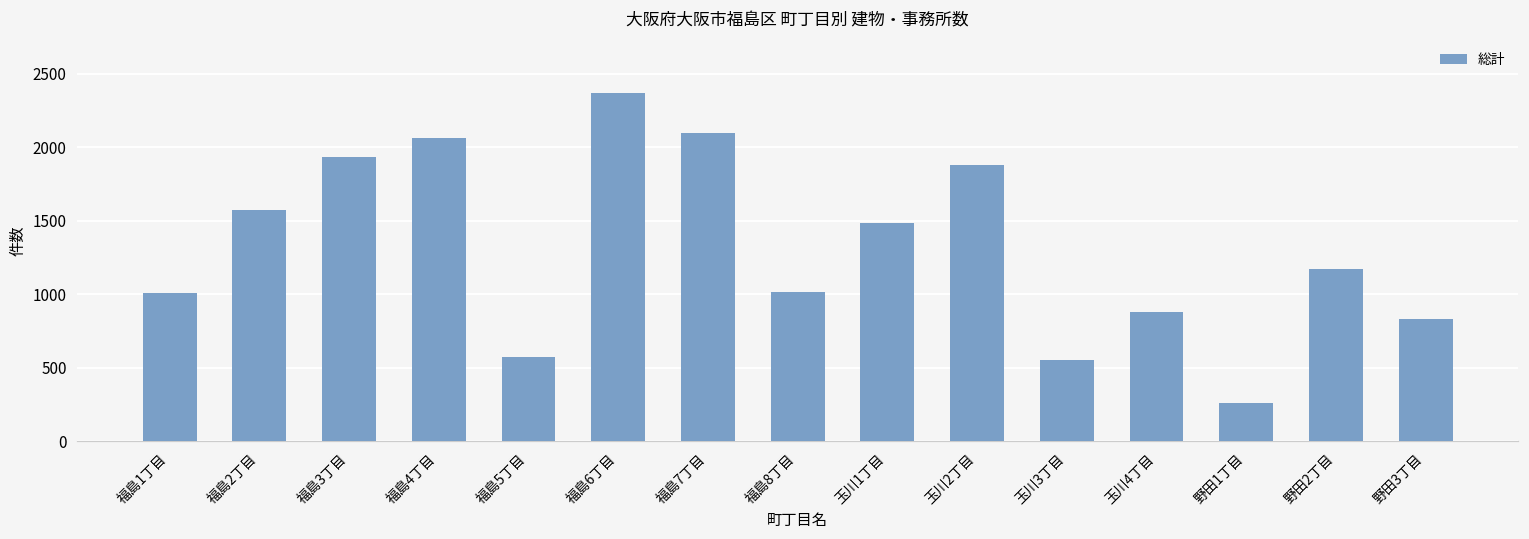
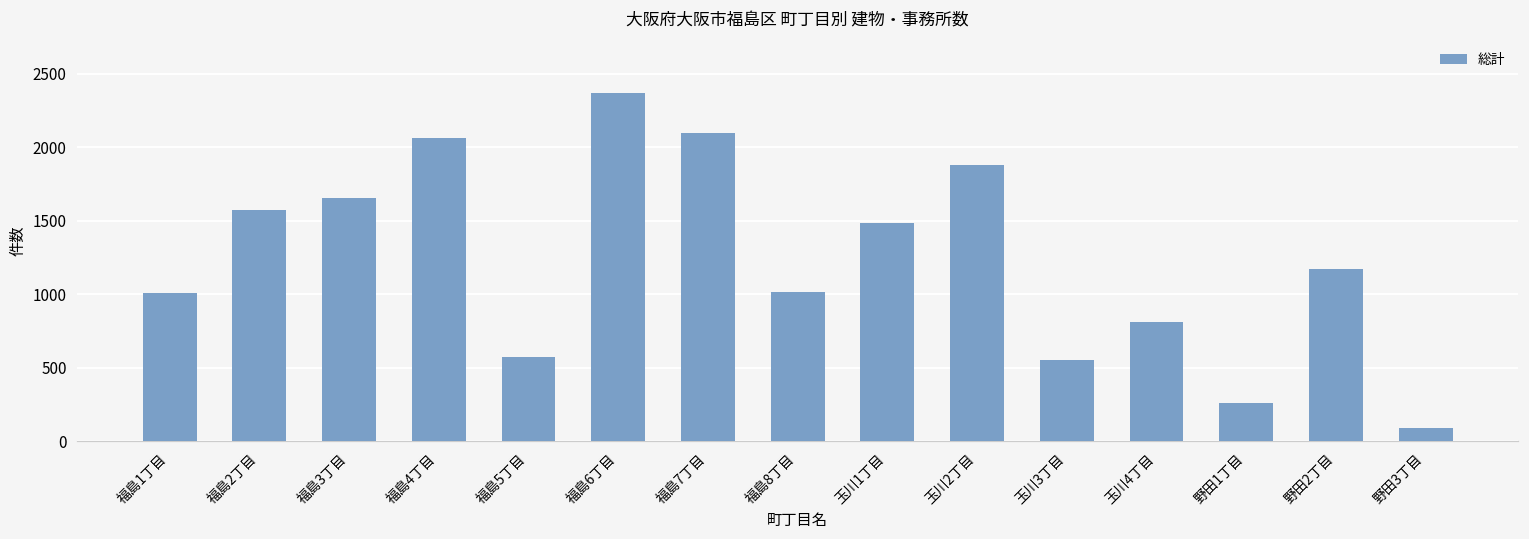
福島3丁目: 1930 -> 1650
玉川4丁目: 880 -> 810
野田3丁目: 830 -> 90
